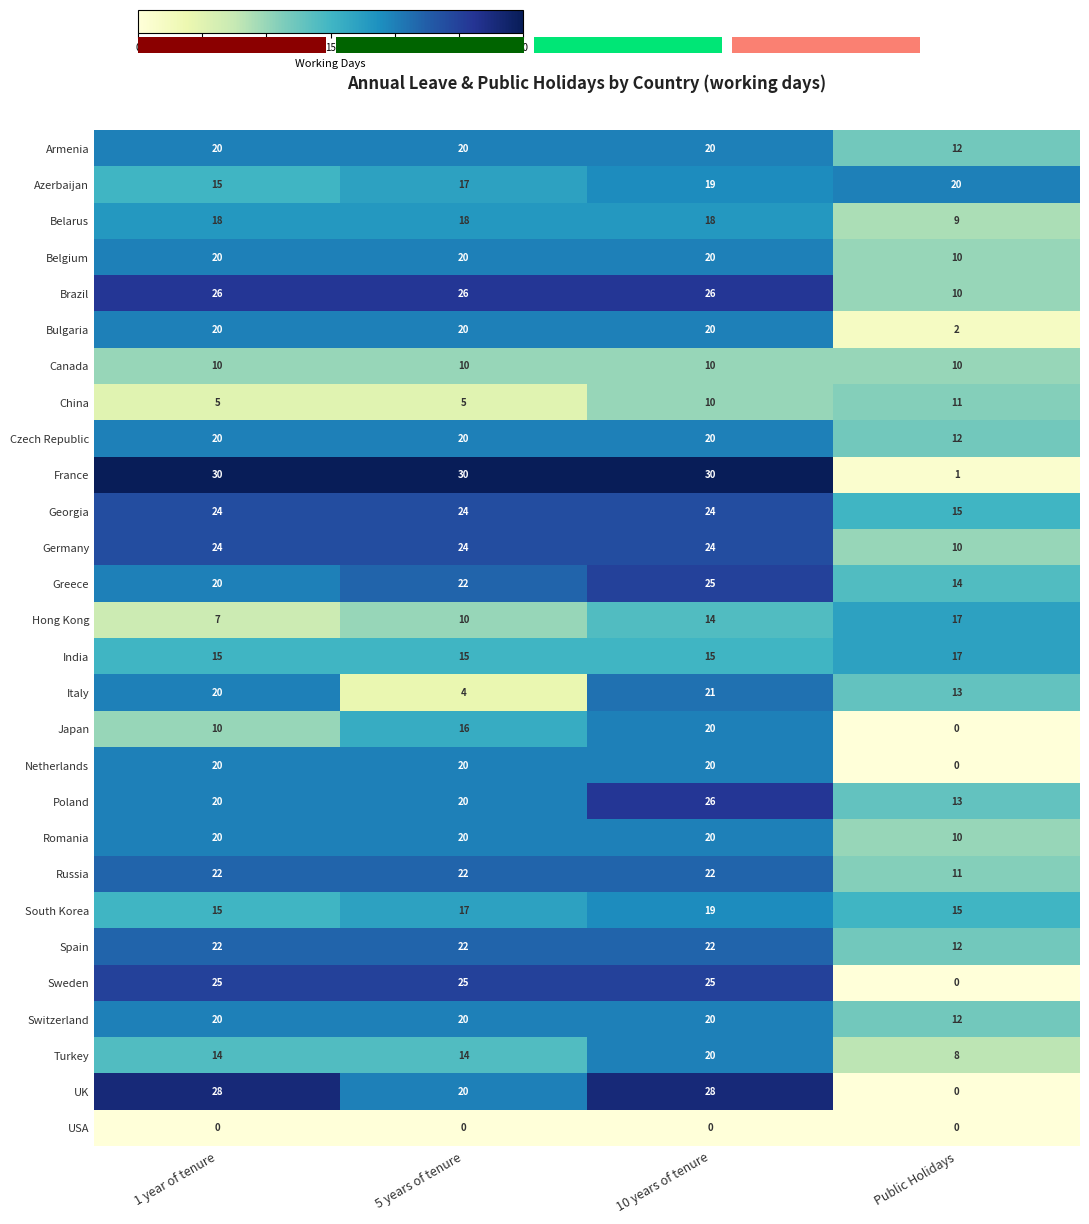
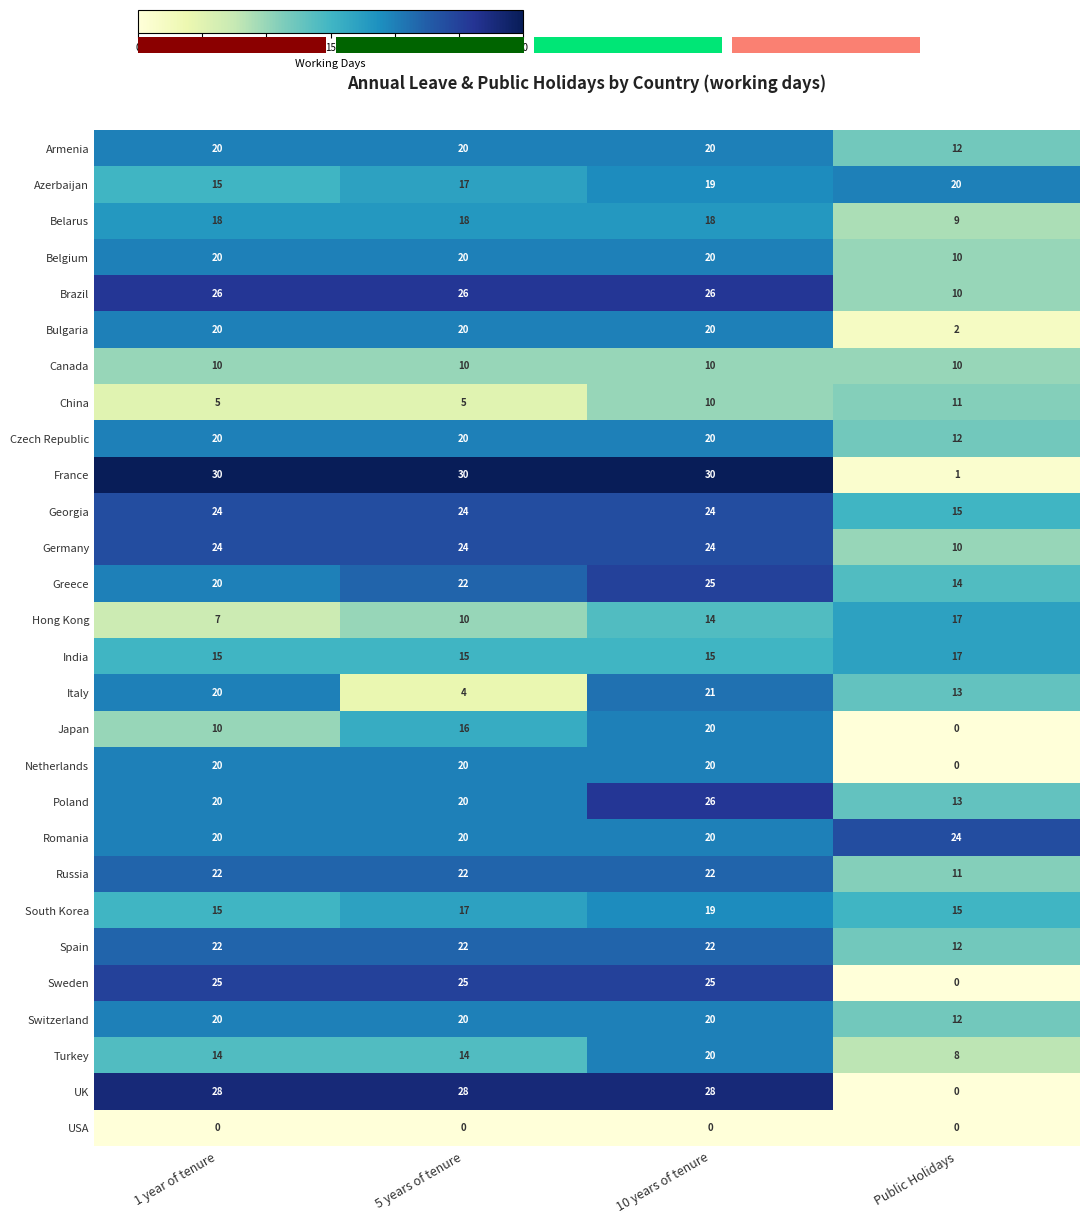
Romania, Public Holidays: 10 -> 24
UK, 5 years of tenure: 20 -> 28
